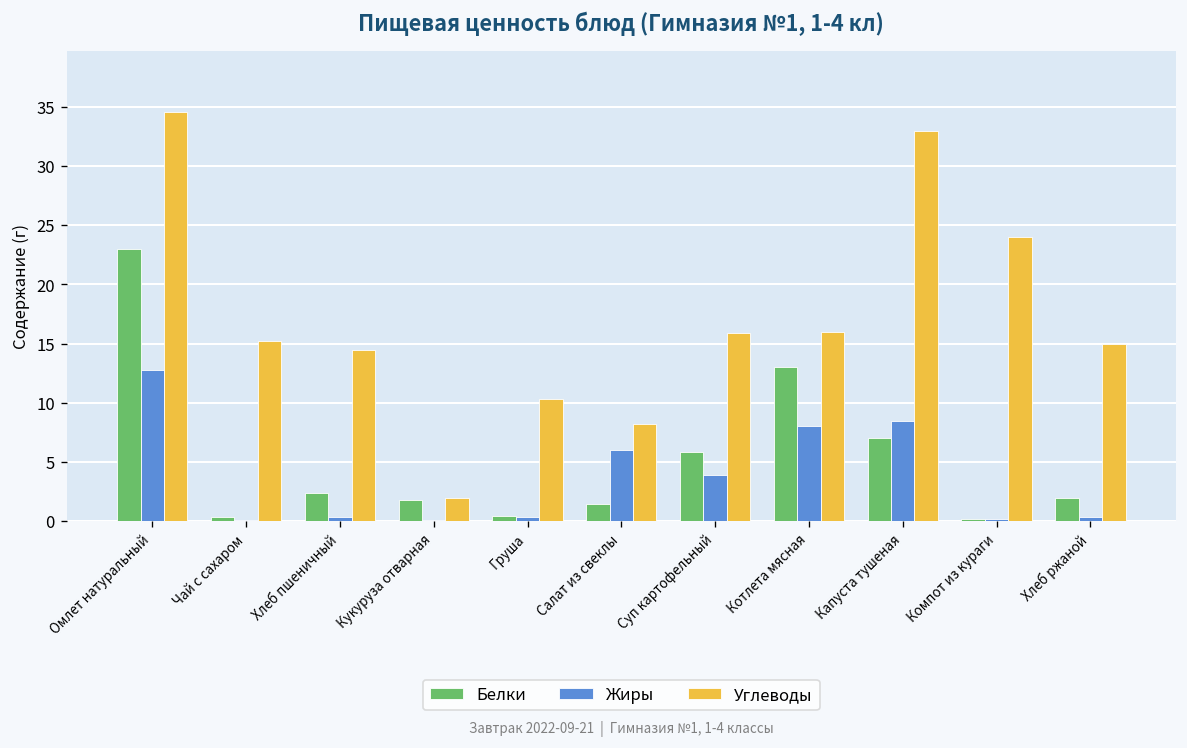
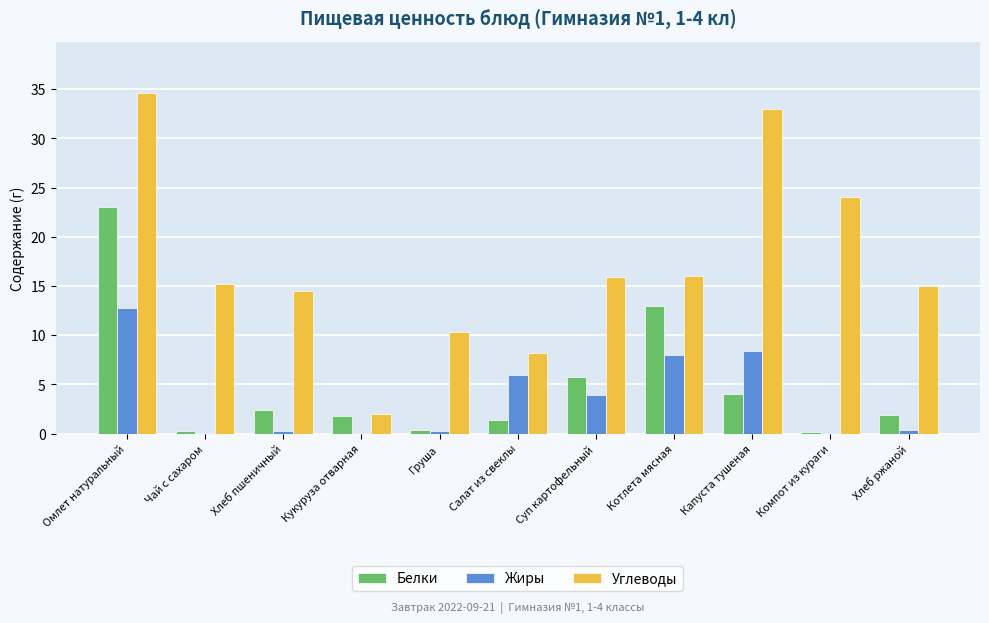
Белки, Капуста тушеная: 7 -> 4
